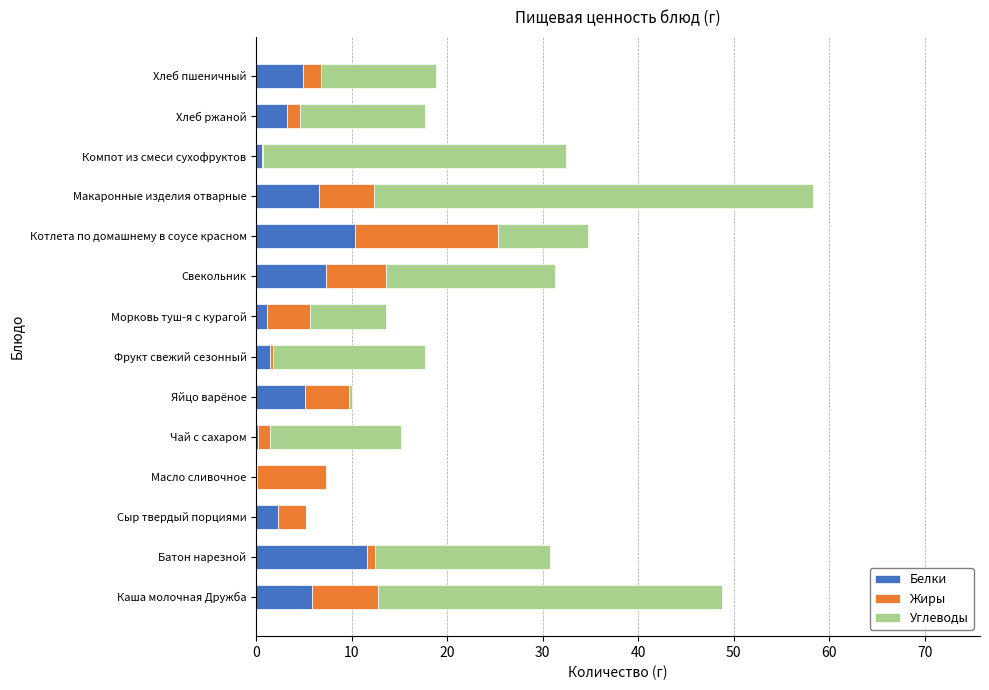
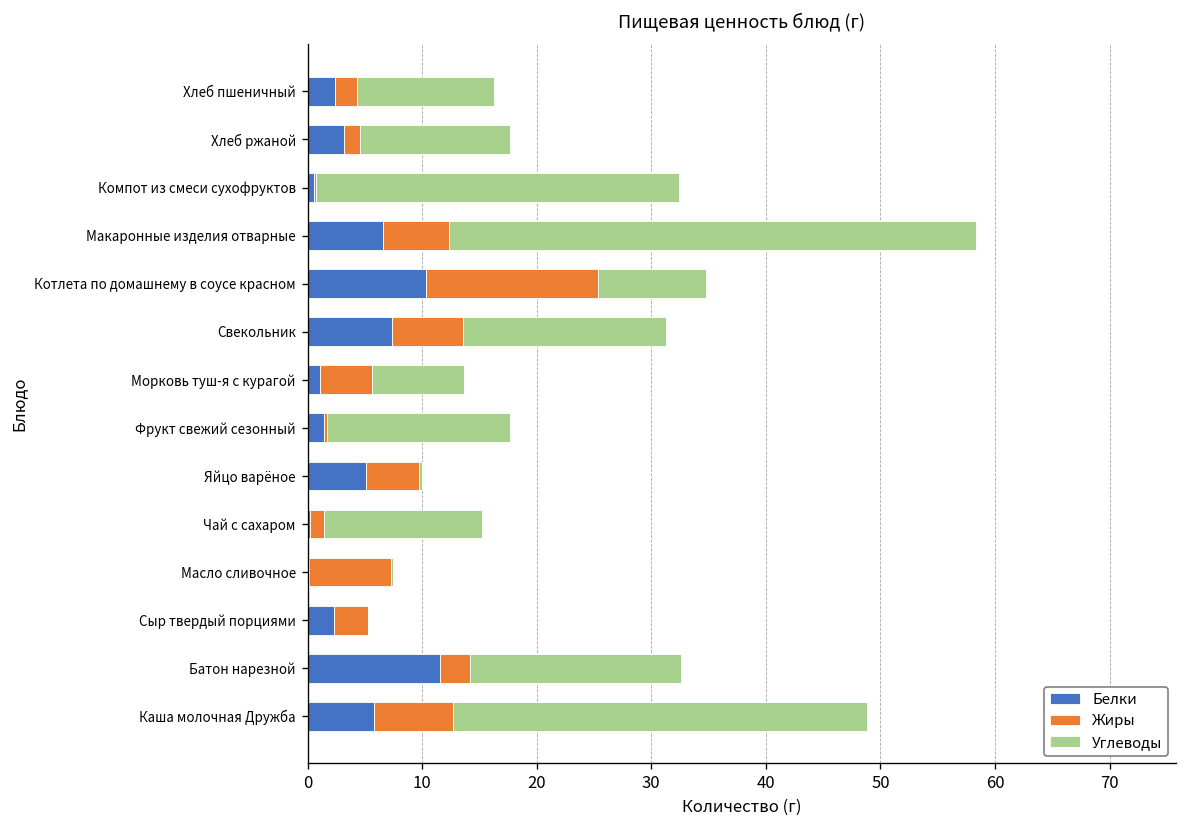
Белки, Хлеб пшеничный: 5 -> 2
Жиры, Батон нарезной: 1 -> 3
